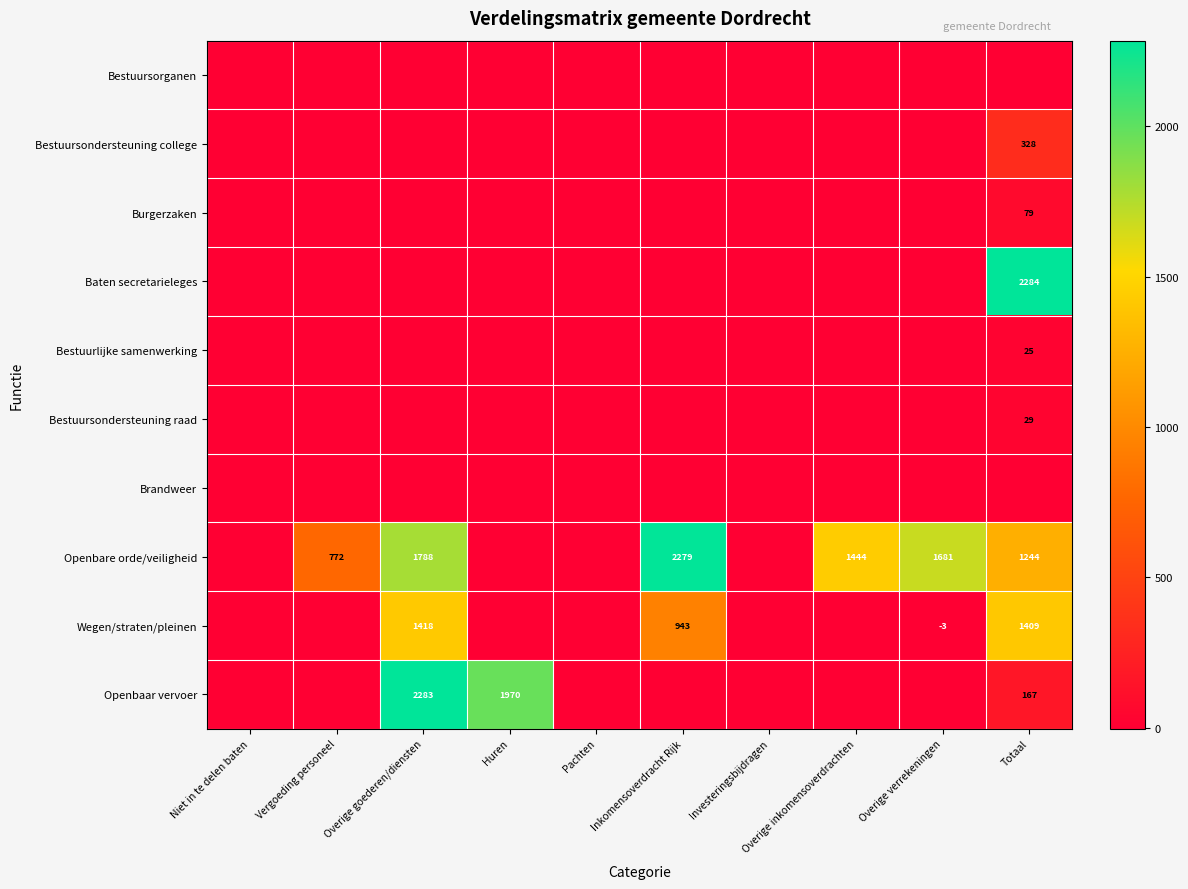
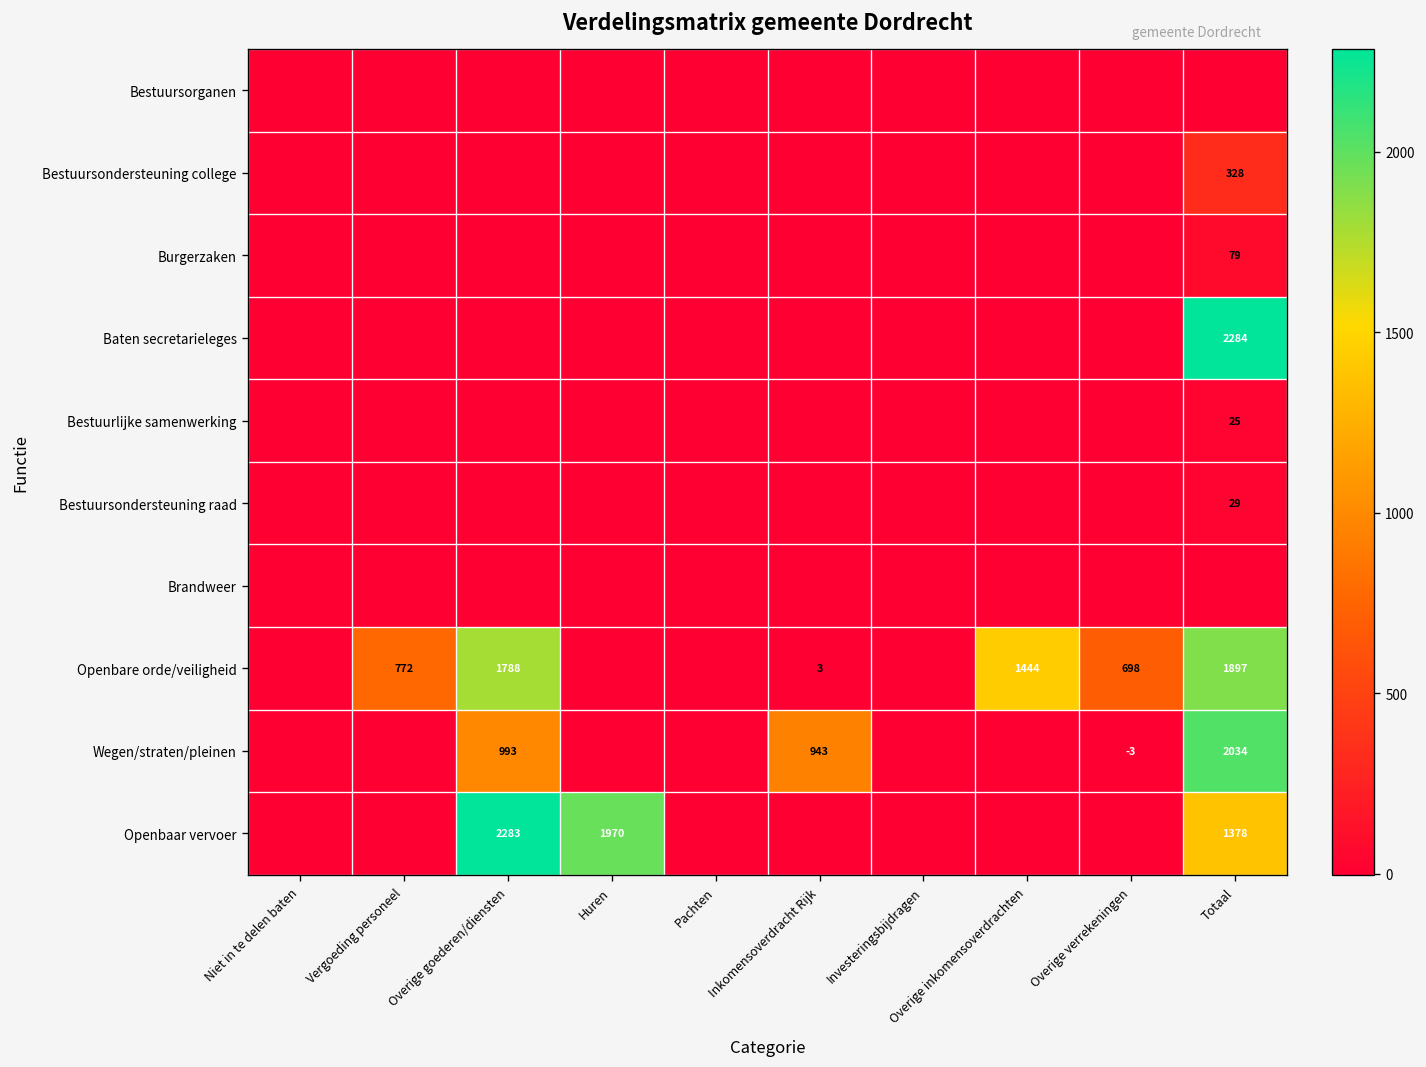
Openbare orde/veiligheid, Inkomensoverdracht Rijk: 2279 -> 3
Openbare orde/veiligheid, Overige verrekeningen: 1681 -> 698
Openbare orde/veiligheid, Totaal: 1244 -> 1897
Wegen/straten/pleinen, Overige goederen/diensten: 1418 -> 993
Wegen/straten/pleinen, Totaal: 1409 -> 2034
Openbaar vervoer, Totaal: 167 -> 1378
